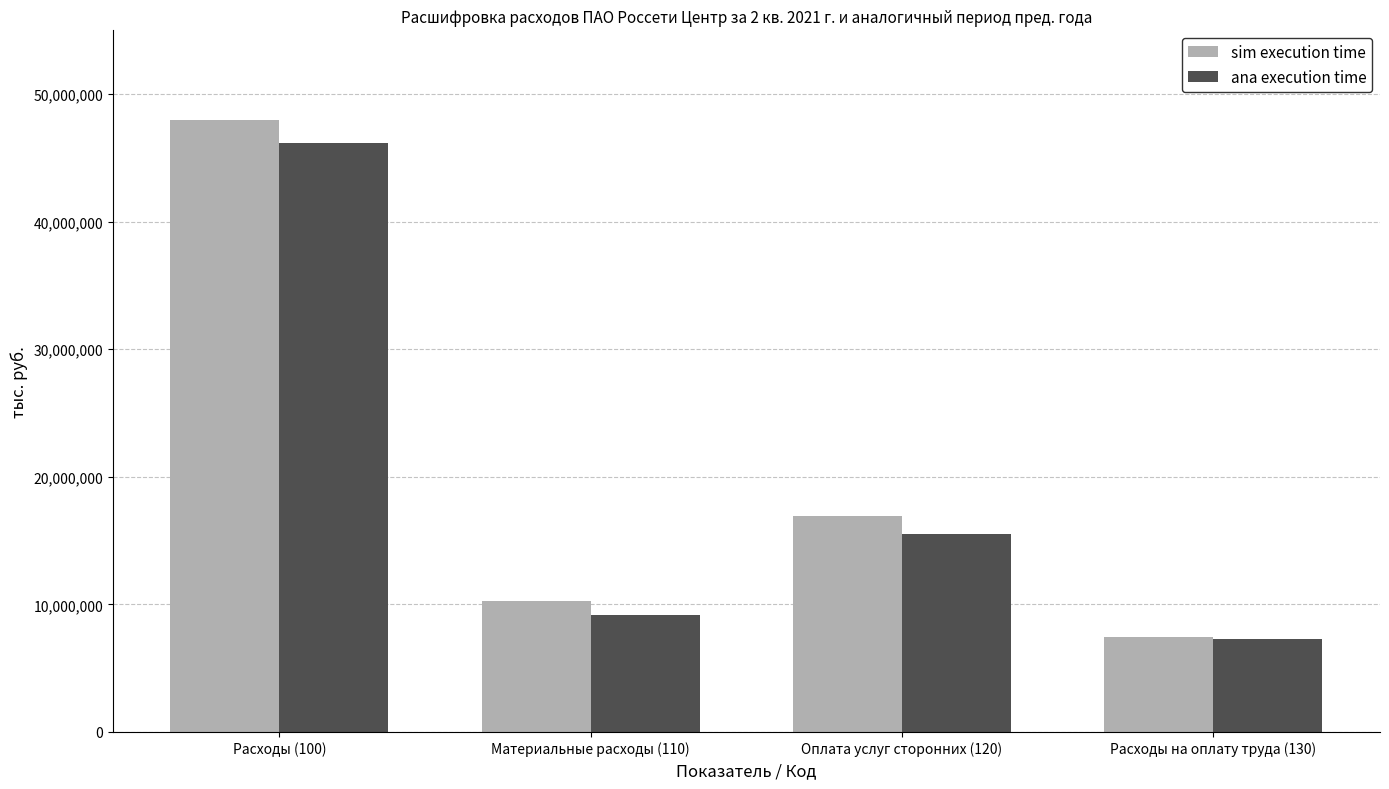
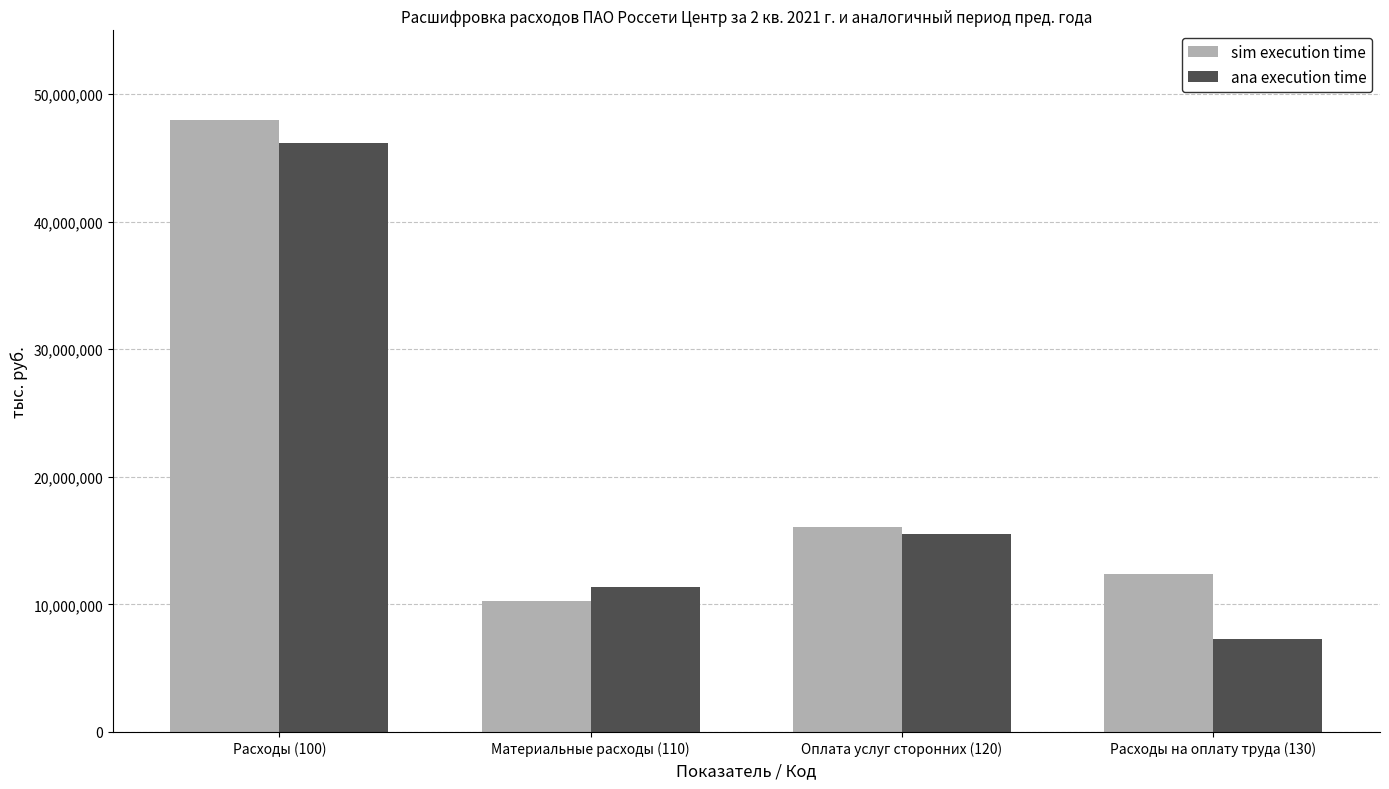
ana execution time, Материальные расходы (110): 9,200,000 -> 11,400,000
sim execution time, Оплата услуг сторонних (120): 16,900,000 -> 16,100,000
sim execution time, Расходы на оплату труда (130): 7,400,000 -> 12,400,000
